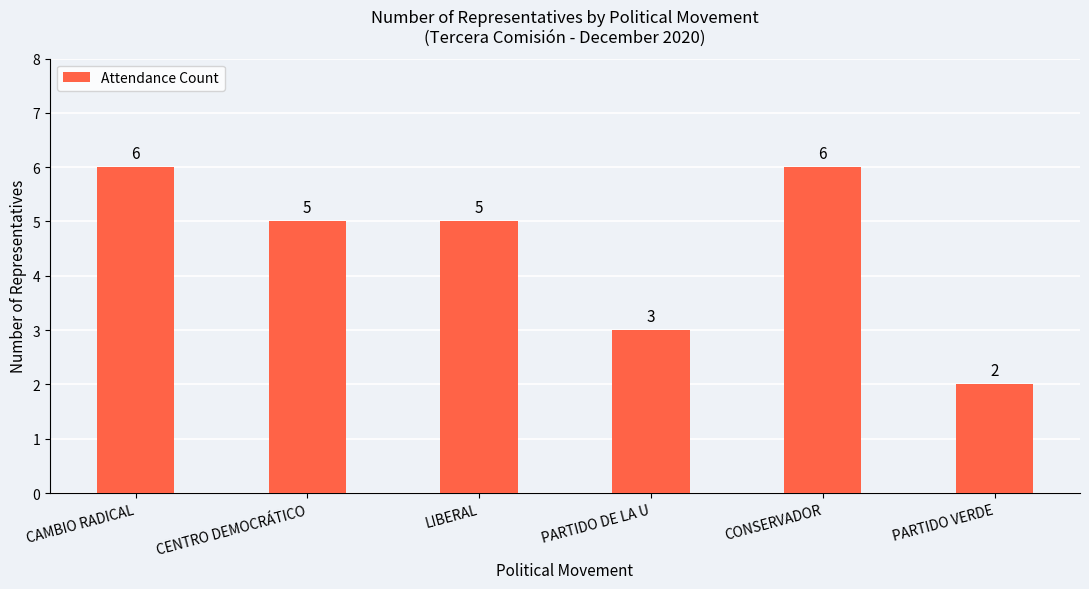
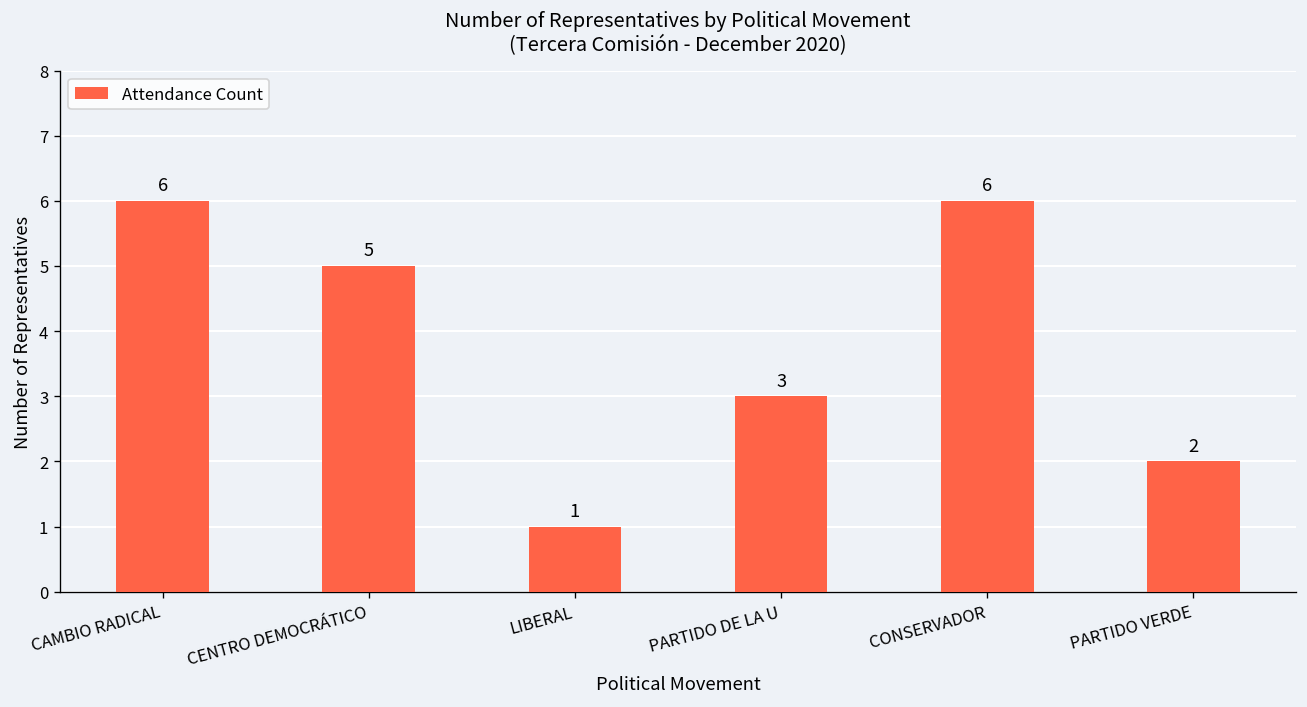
LIBERAL: 5 -> 1
